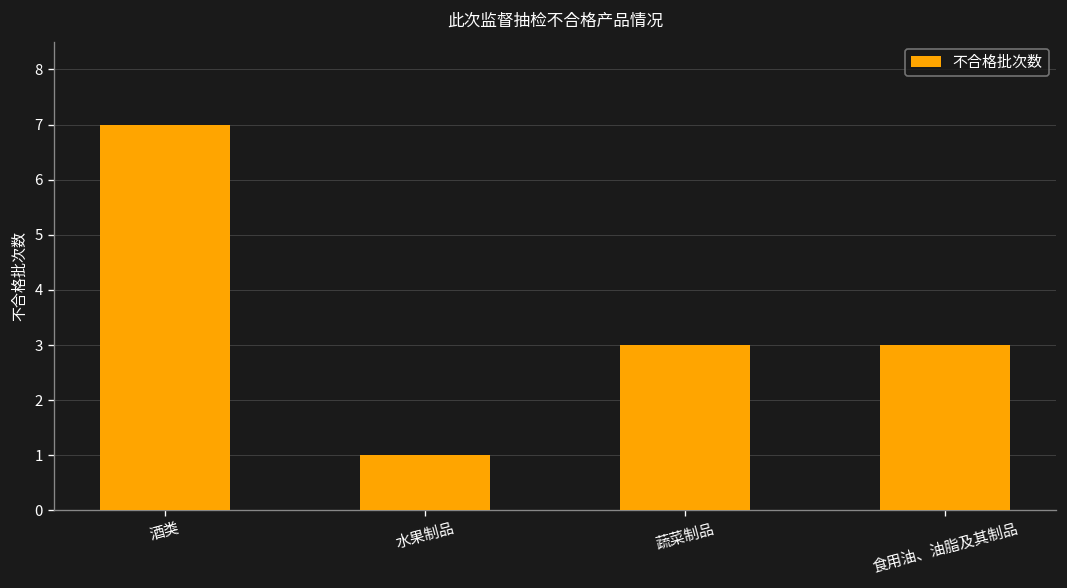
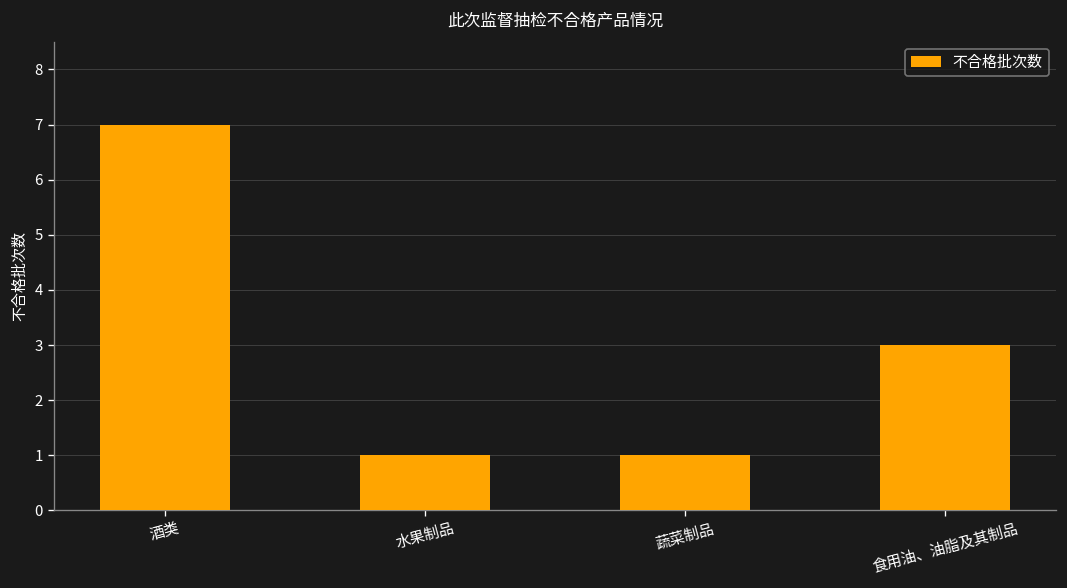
蔬菜制品: 3 -> 1
